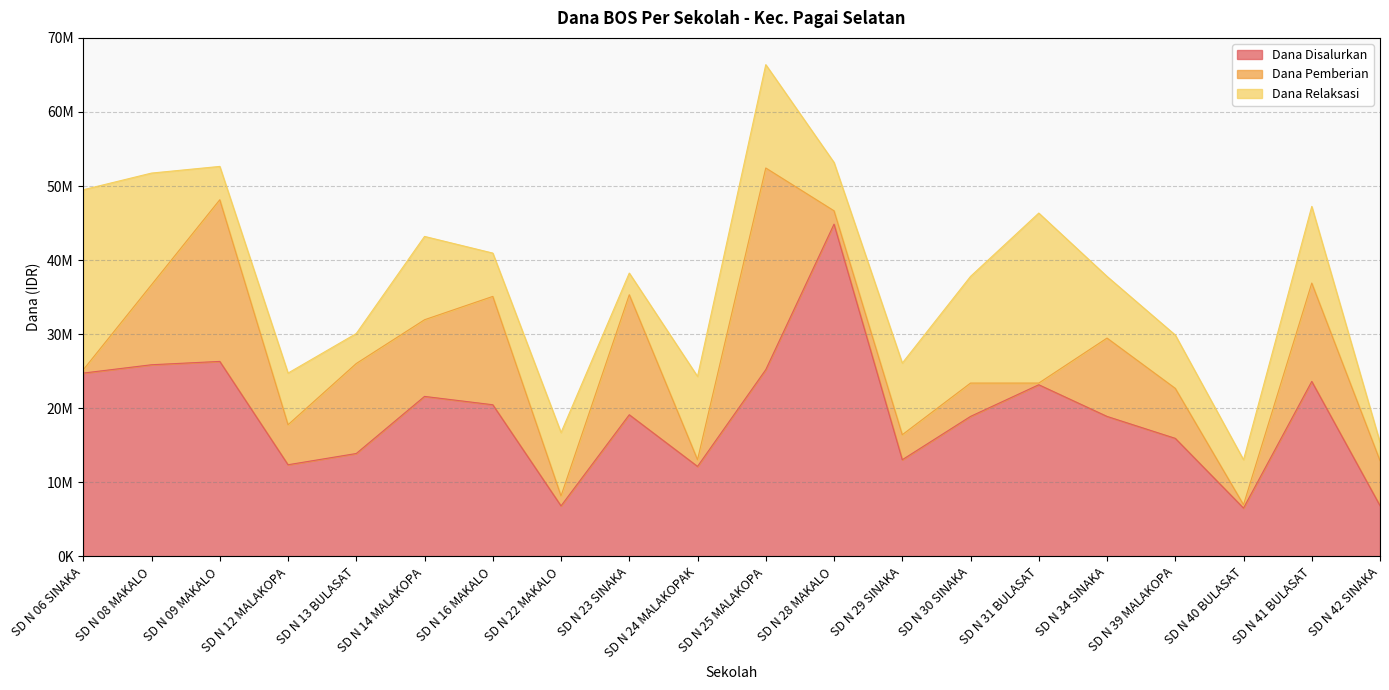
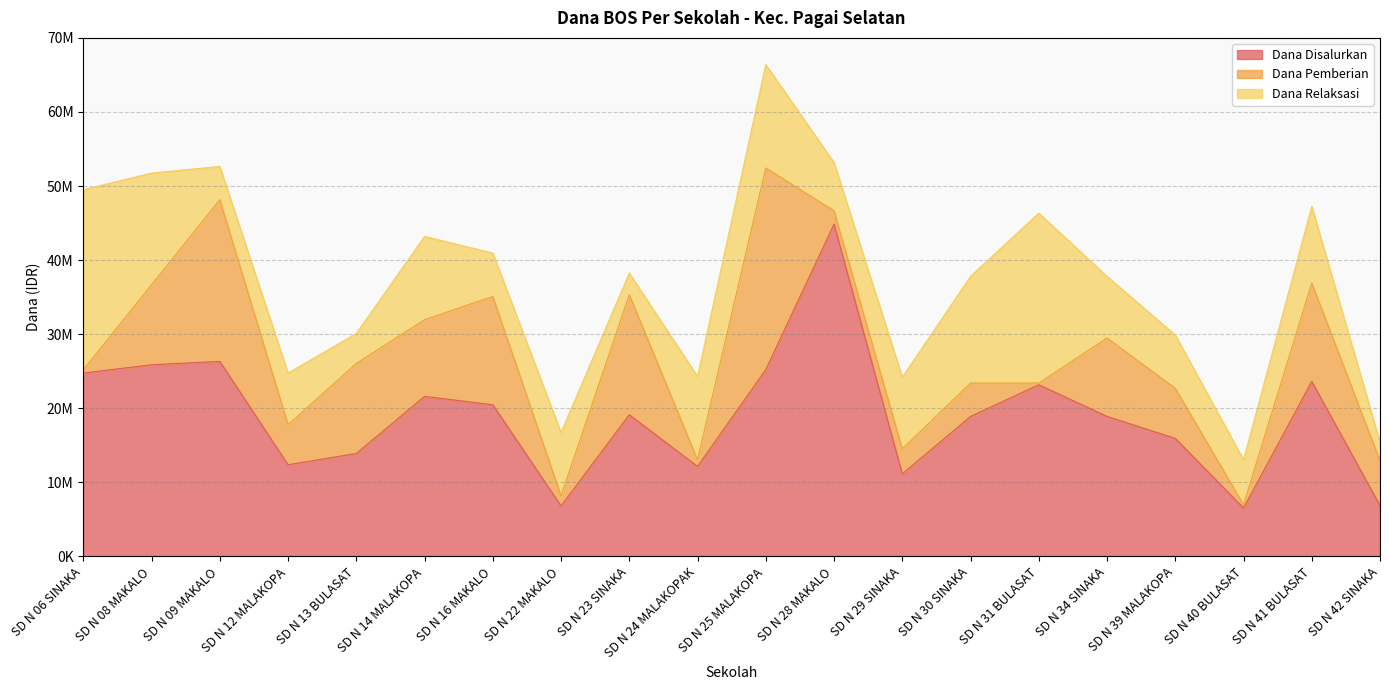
Dana Disalurkan, SD N 29 SINAKA: 13000000 -> 11000000
